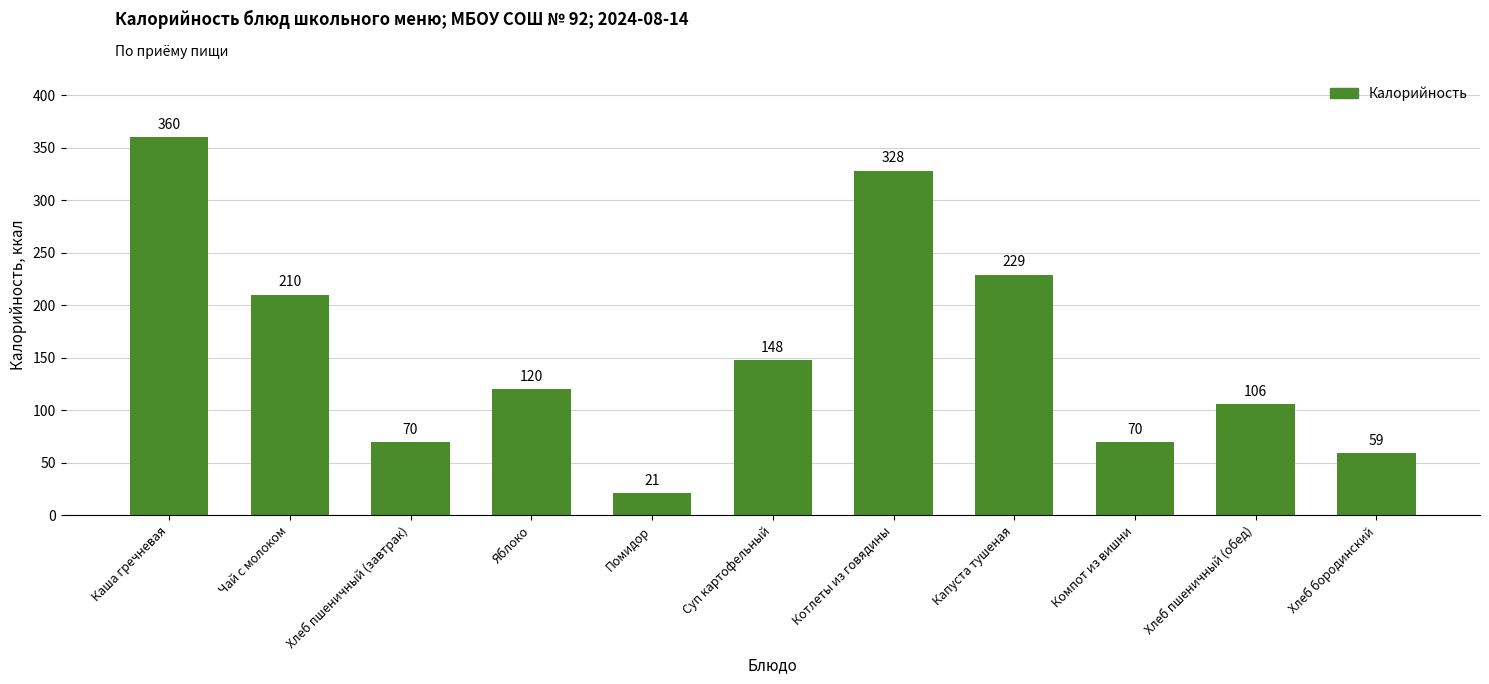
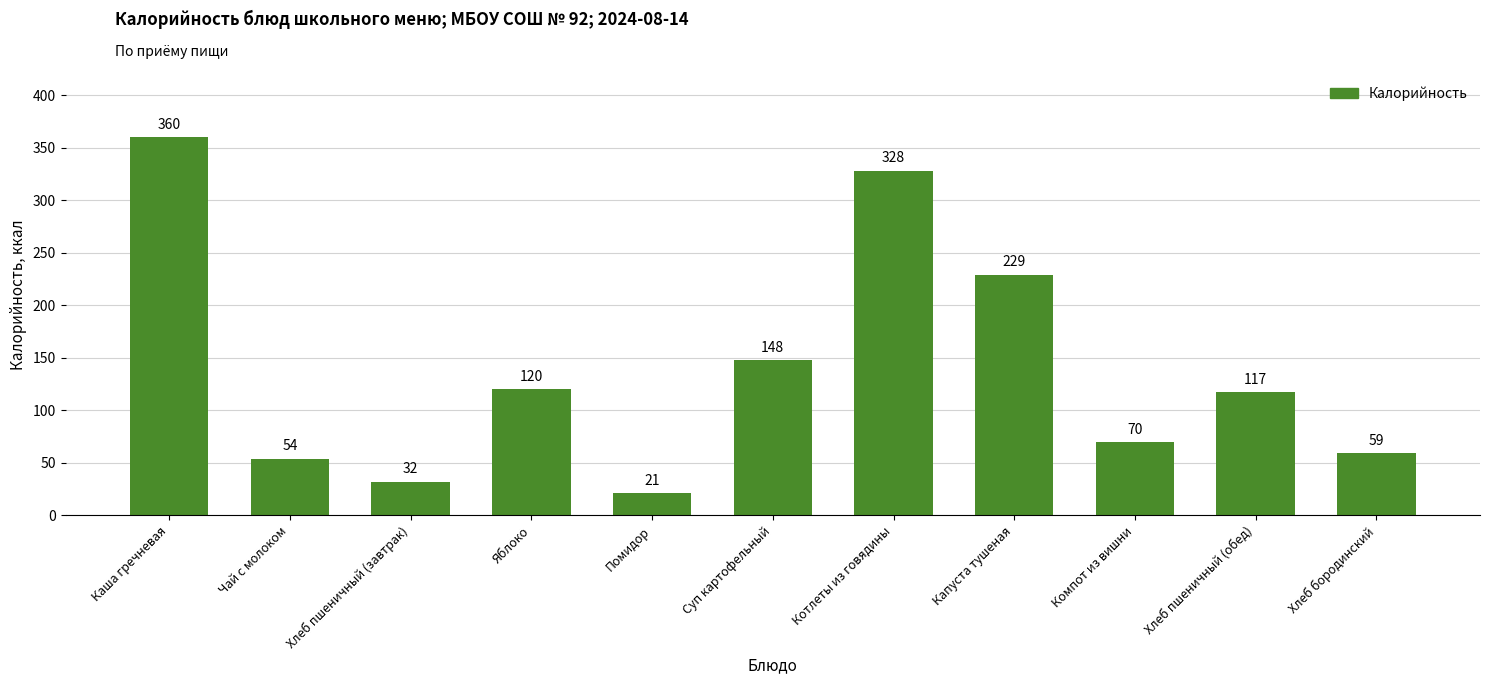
Чай с молоком: 210 -> 54
Хлеб пшеничный (завтрак): 70 -> 32
Хлеб пшеничный (обед): 106 -> 117
